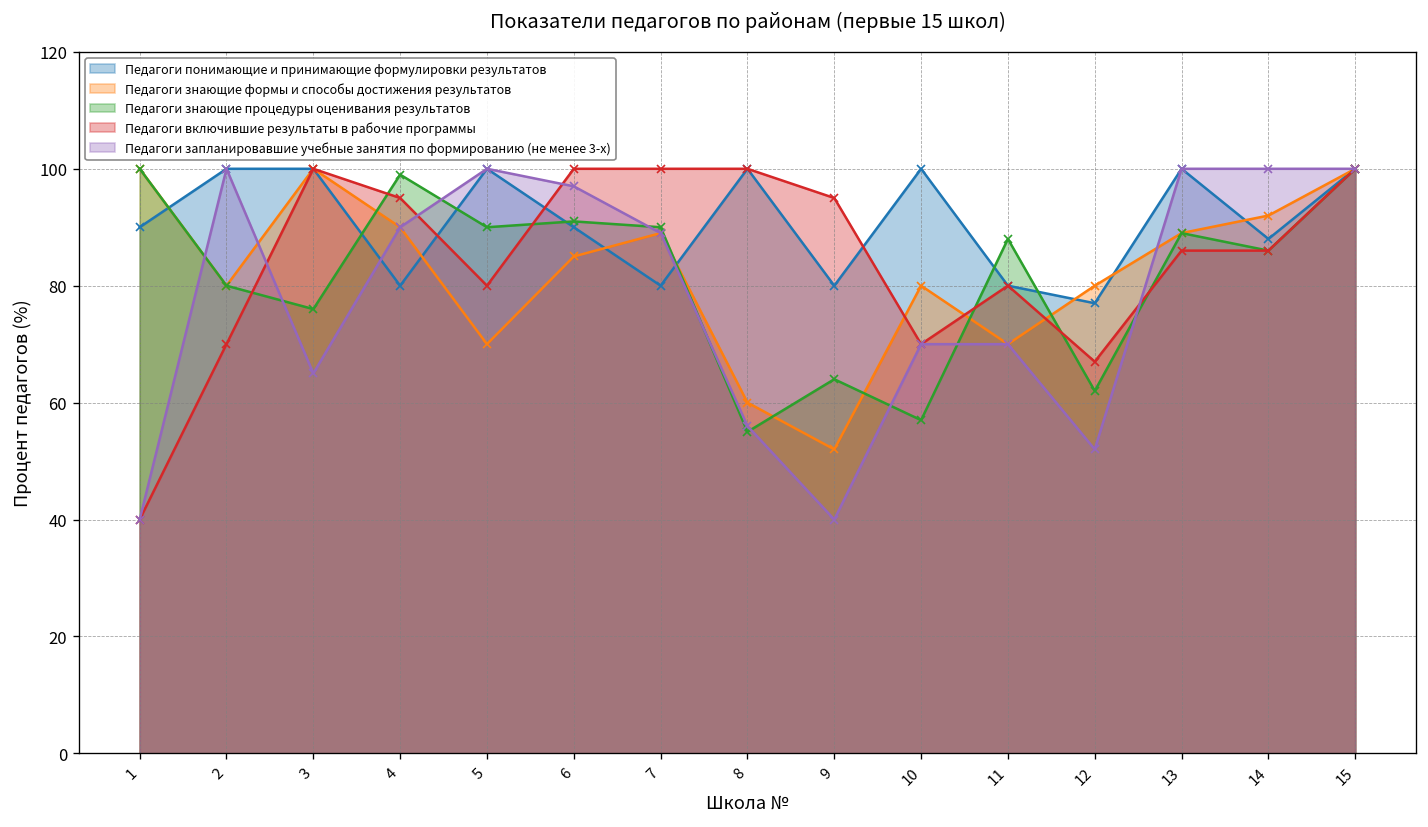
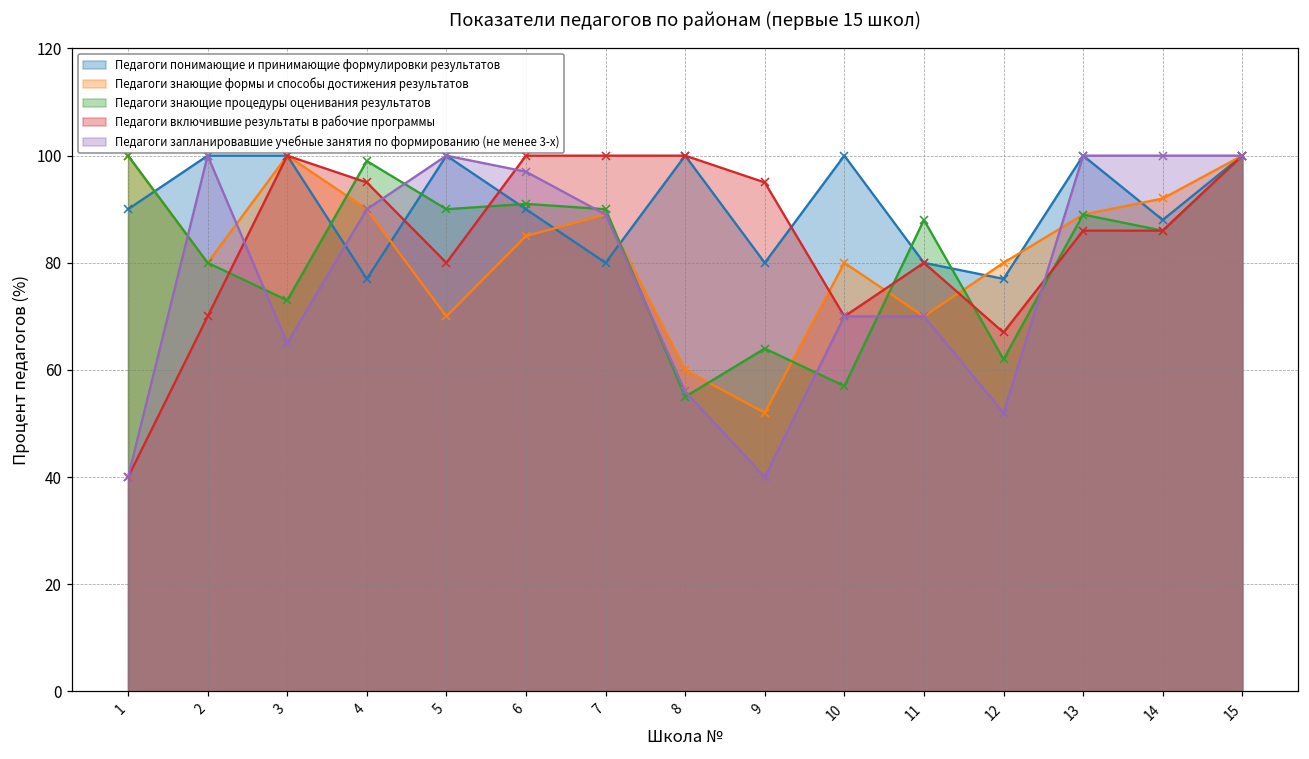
Педагоги знающие процедуры оценивания результатов, 3: 76 -> 73
Педагоги понимающие и принимающие формулировки результатов, 4: 80 -> 77
